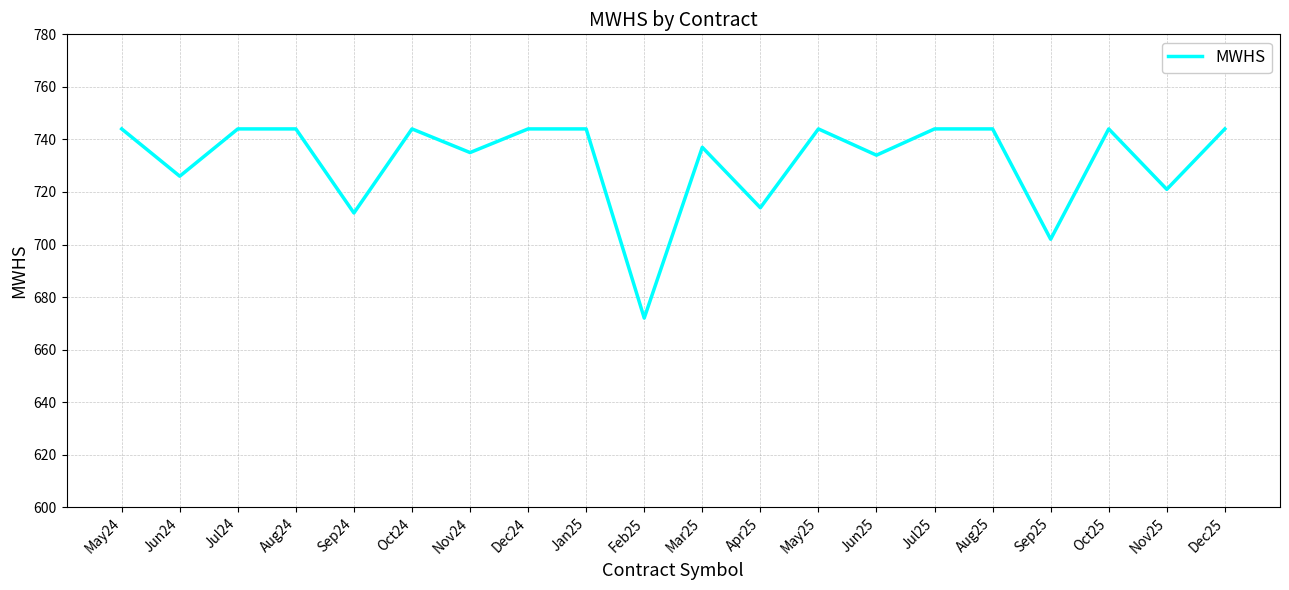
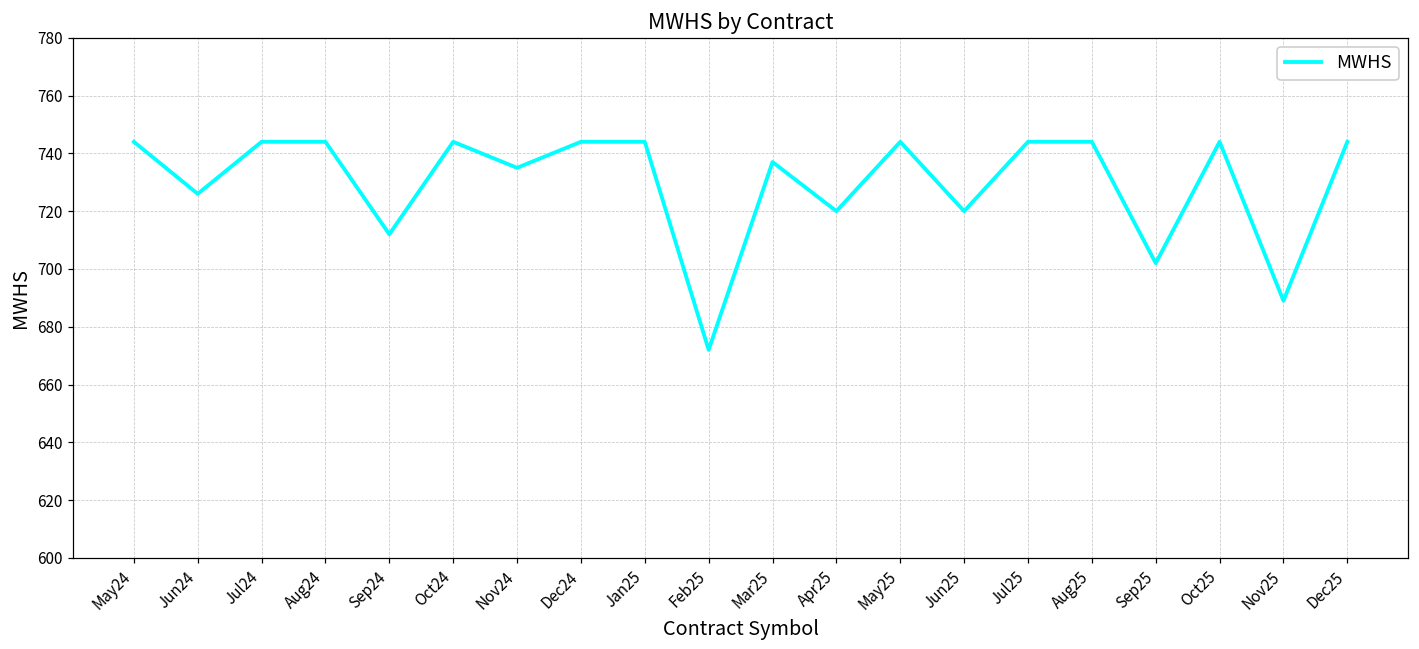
Apr25: 714 -> 720
Jun25: 734 -> 720
Nov25: 721 -> 689
